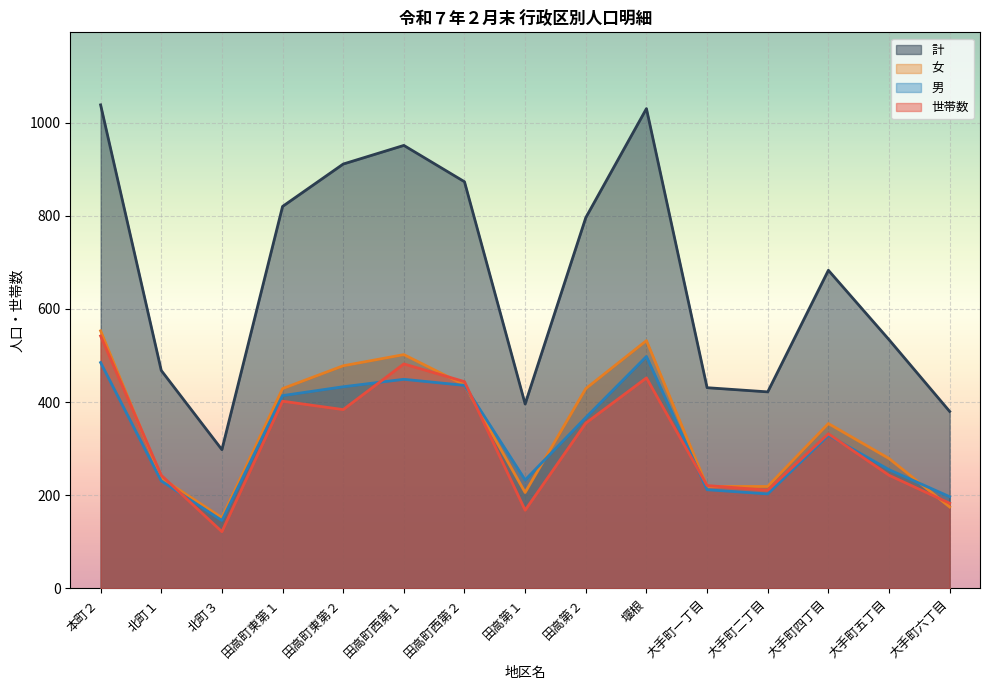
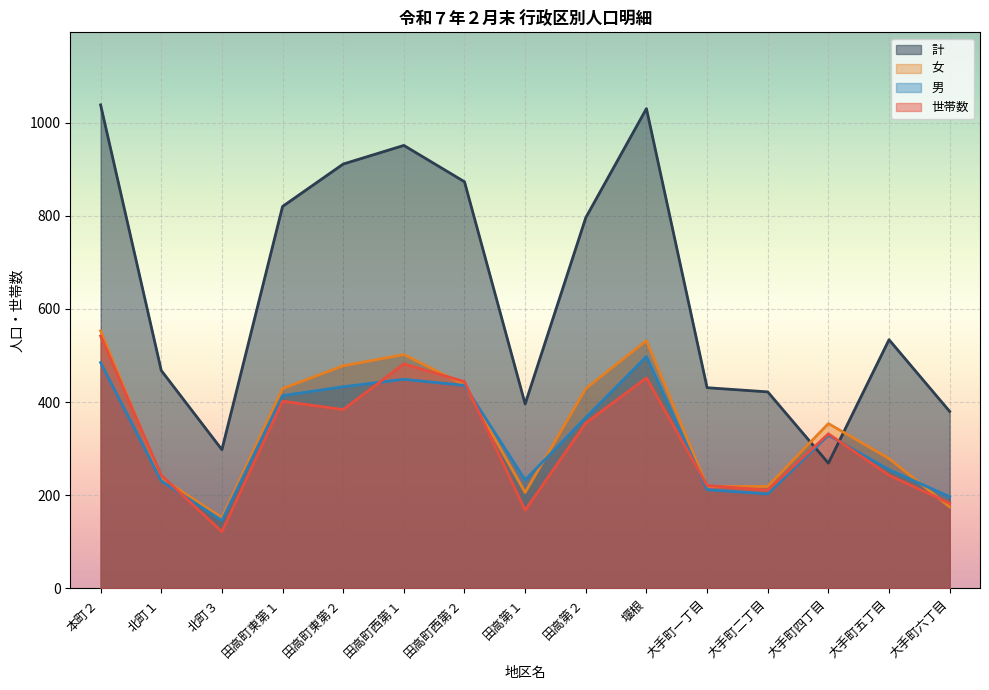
計, 大手町四丁目: 680 -> 270
